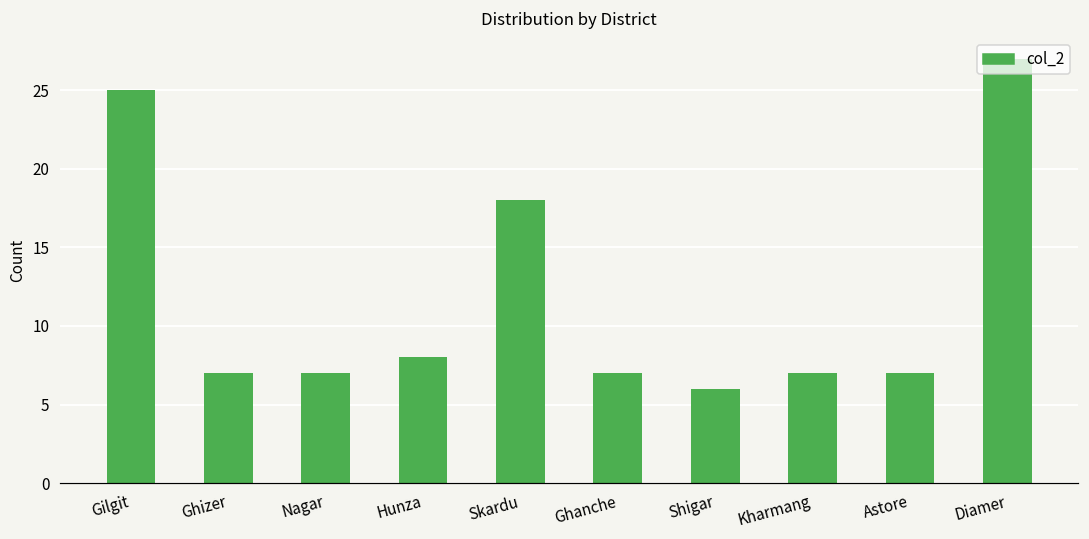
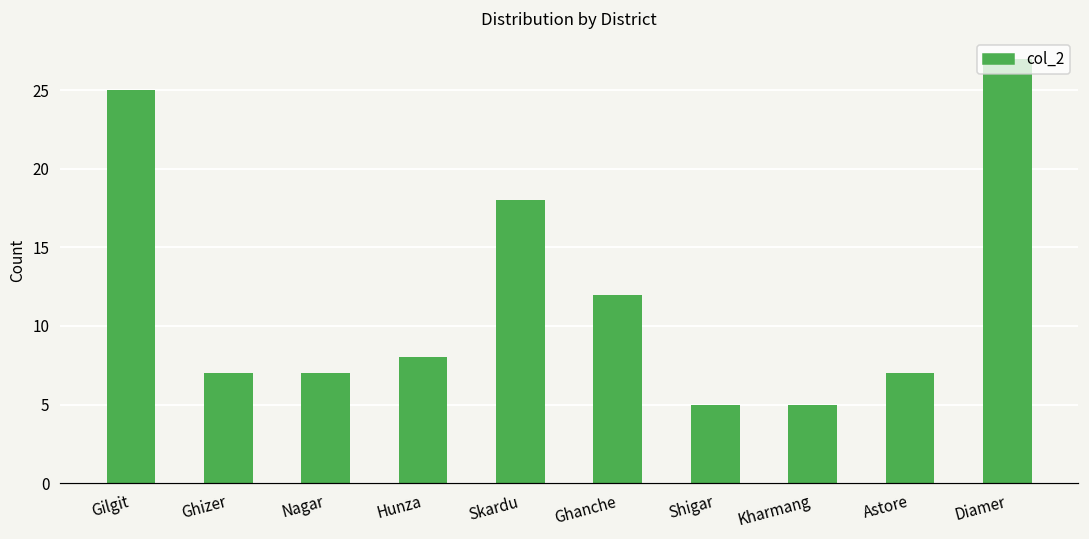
Ghanche: 7 -> 12
Shigar: 6 -> 5
Kharmang: 7 -> 5
